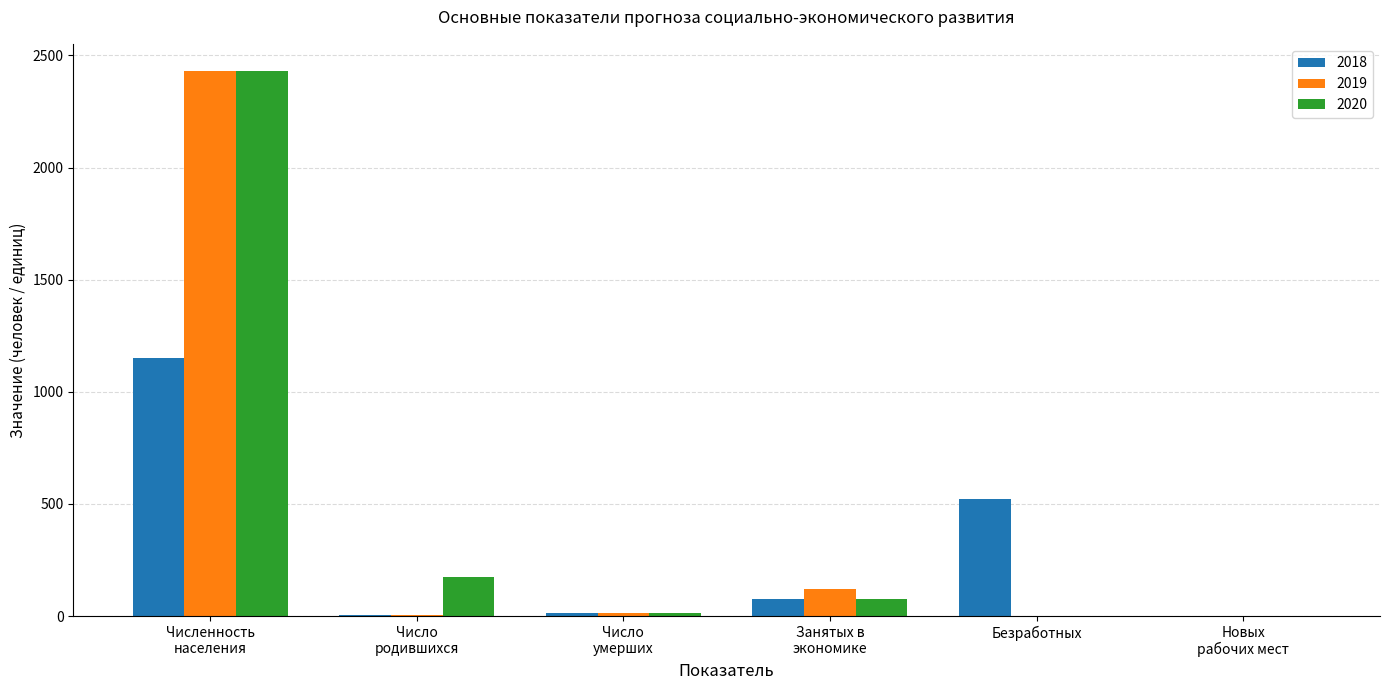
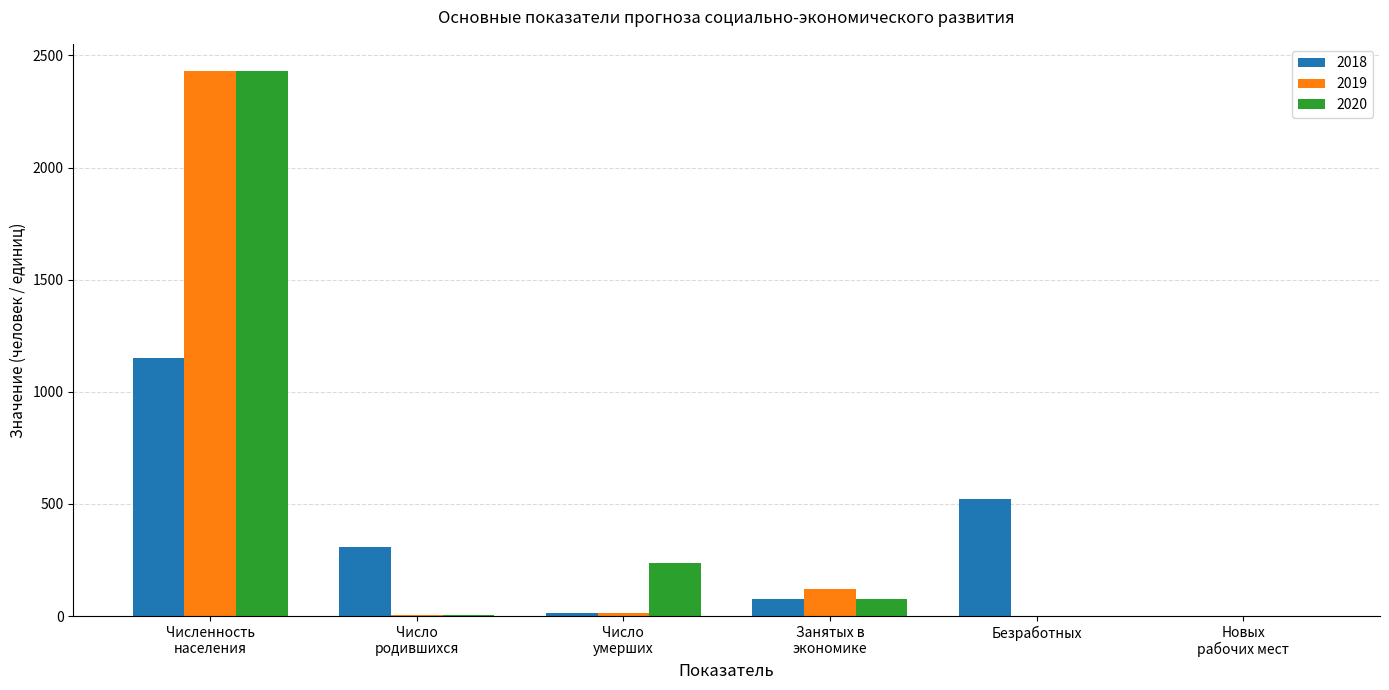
2018, Число родившихся: 10 -> 310
2020, Число родившихся: 170 -> 10
2020, Число умерших: 20 -> 240
